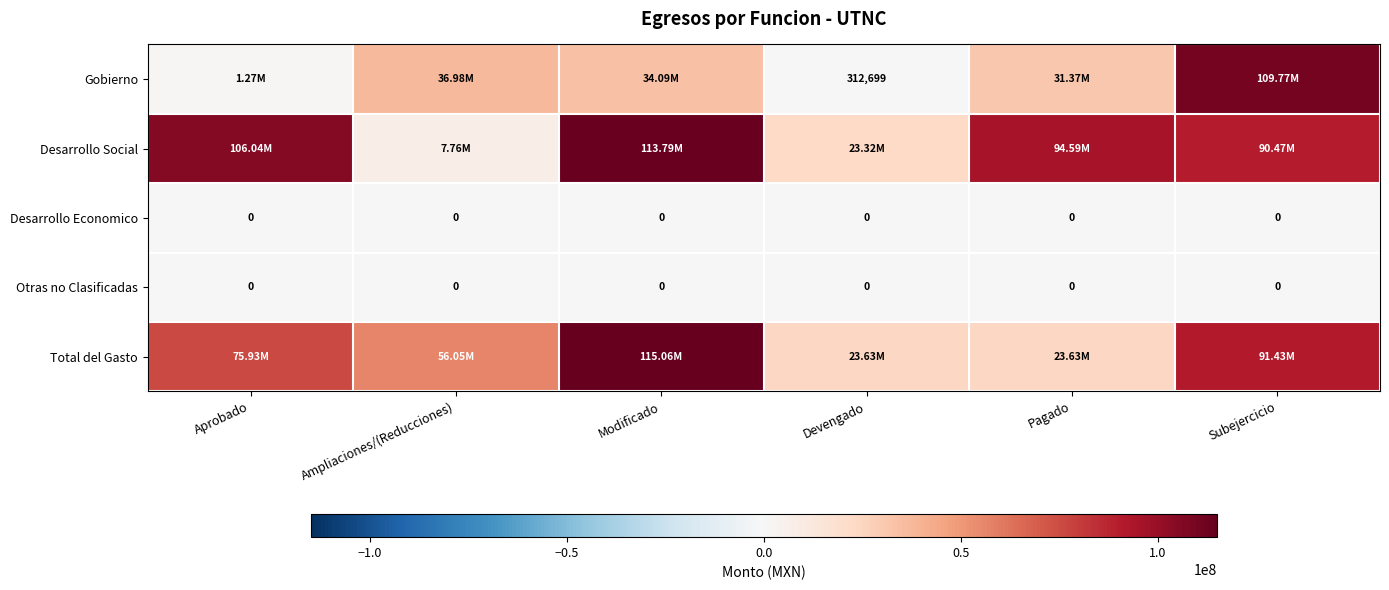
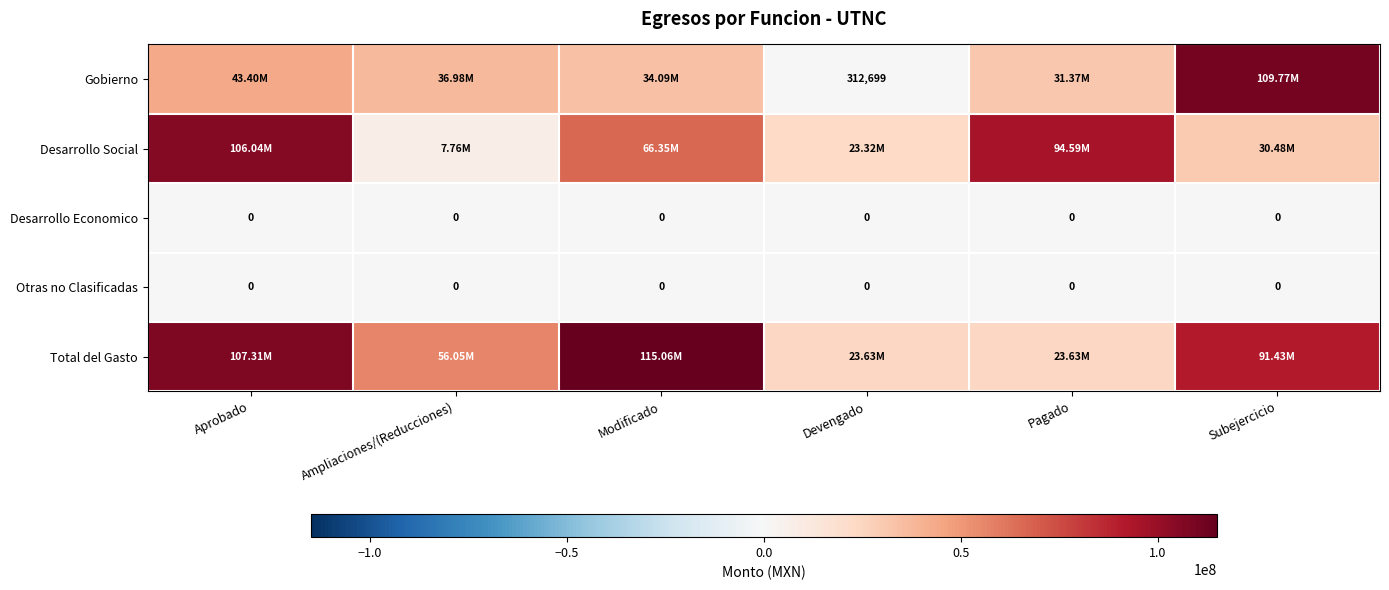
Gobierno, Aprobado: 1.27M -> 43.40M
Desarrollo Social, Modificado: 113.79M -> 66.35M
Desarrollo Social, Subejercicio: 90.47M -> 30.48M
Total del Gasto, Aprobado: 75.93M -> 107.31M
